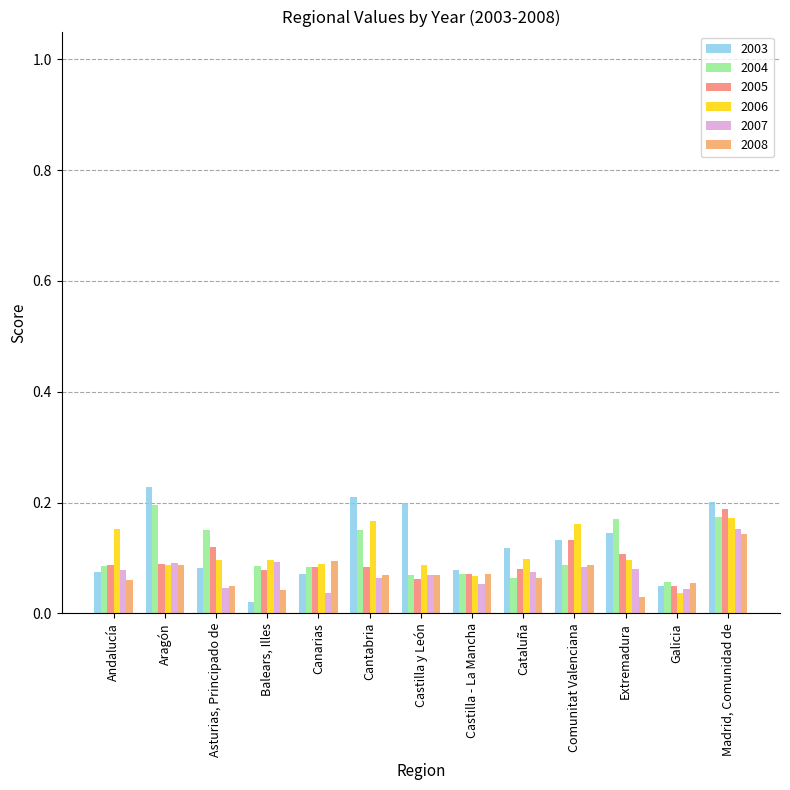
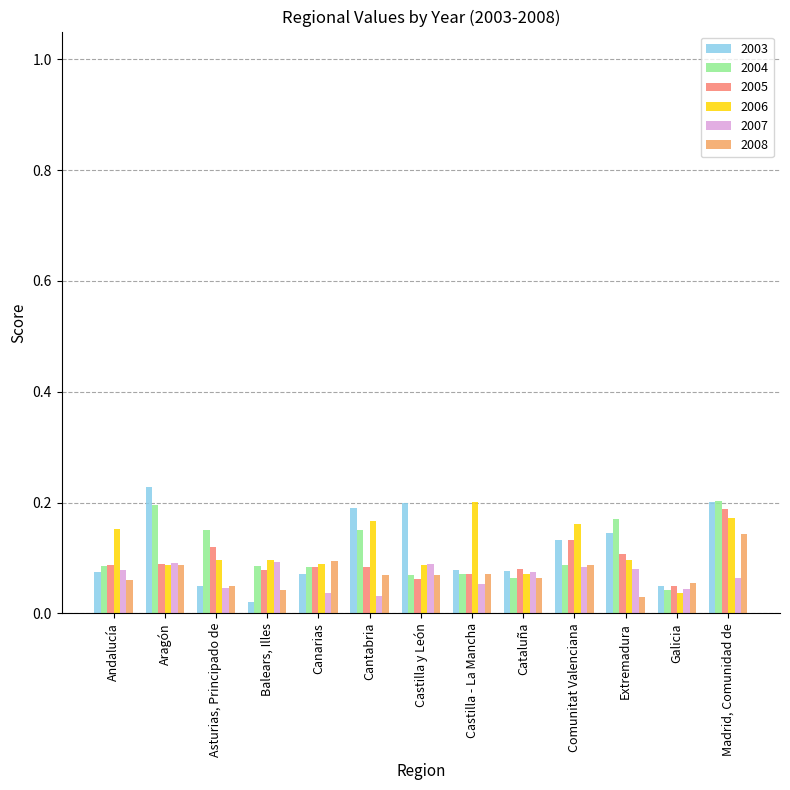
2003, Asturias, Principado de: 0.08 -> 0.05
2003, Cantabria: 0.21 -> 0.19
2007, Cantabria: 0.06 -> 0.03
2007, Castilla y León: 0.07 -> 0.09
2006, Castilla - La Mancha: 0.07 -> 0.20
2003, Cataluña: 0.12 -> 0.08
2006, Cataluña: 0.10 -> 0.07
2004, Galicia: 0.06 -> 0.04
2004, Madrid, Comunidad de: 0.17 -> 0.20
2007, Madrid, Comunidad de: 0.15 -> 0.06
